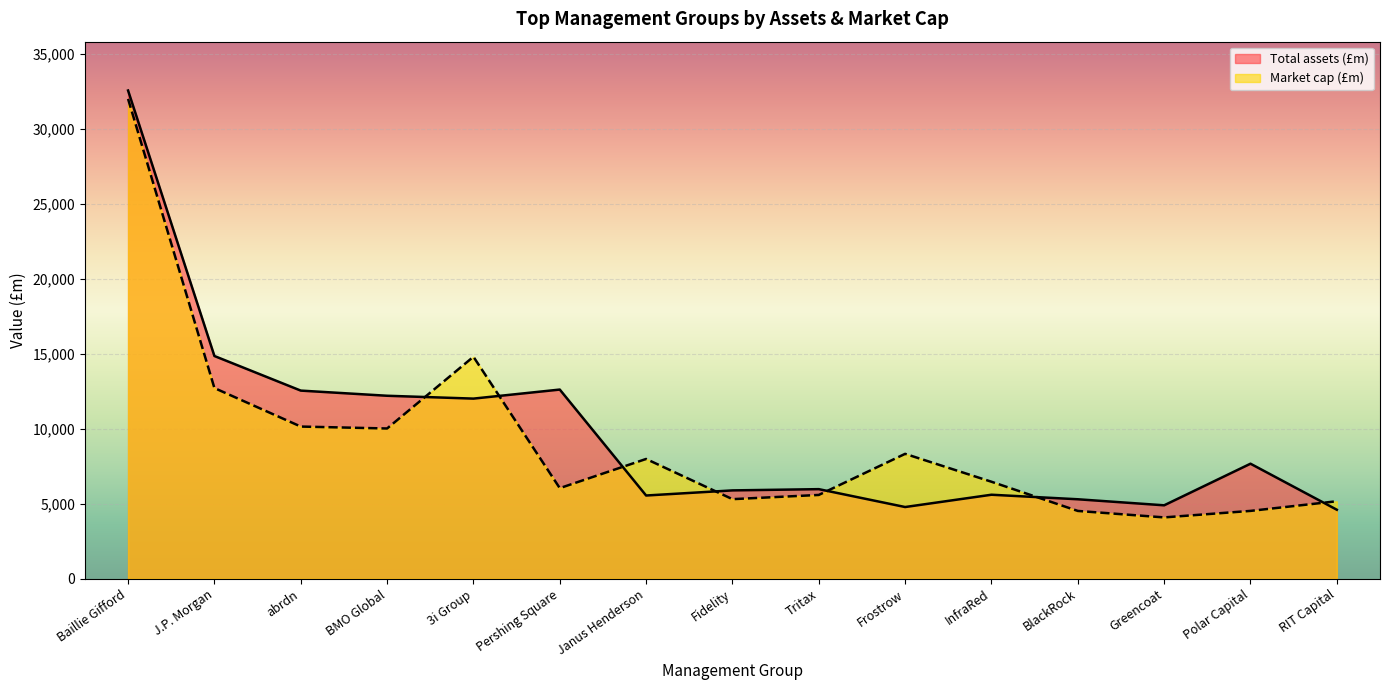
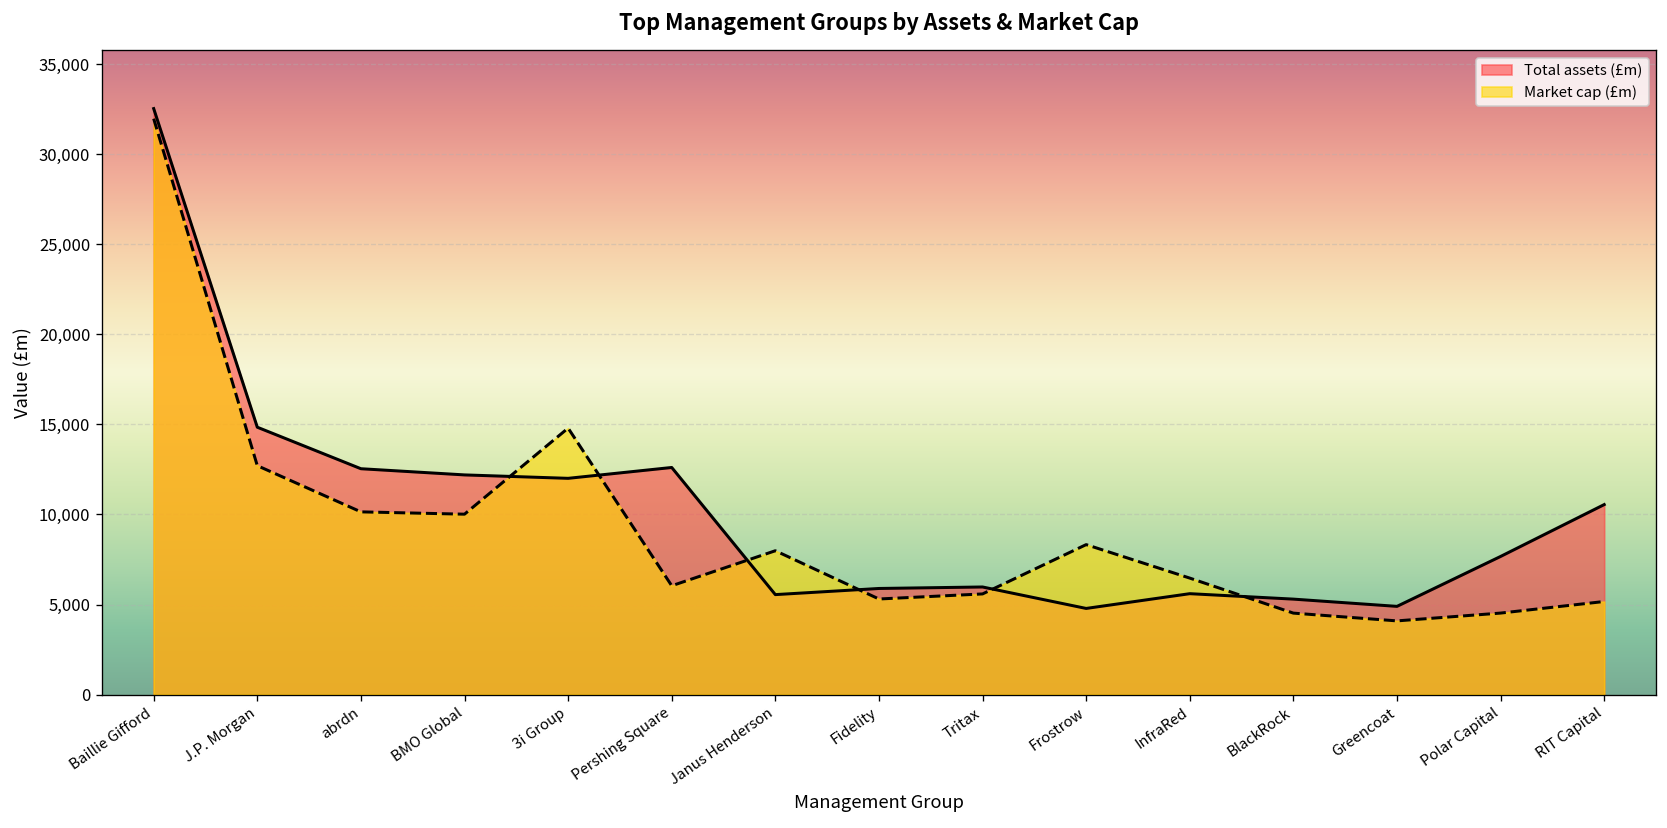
Total assets (£m), RIT Capital: 4,600 -> 10,600
